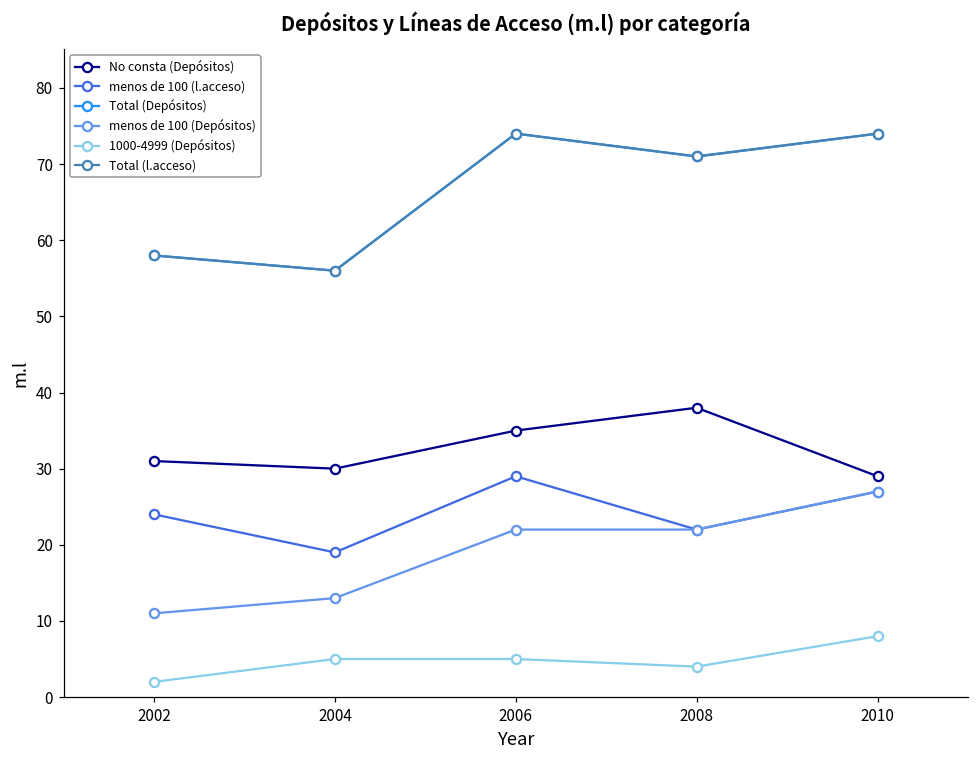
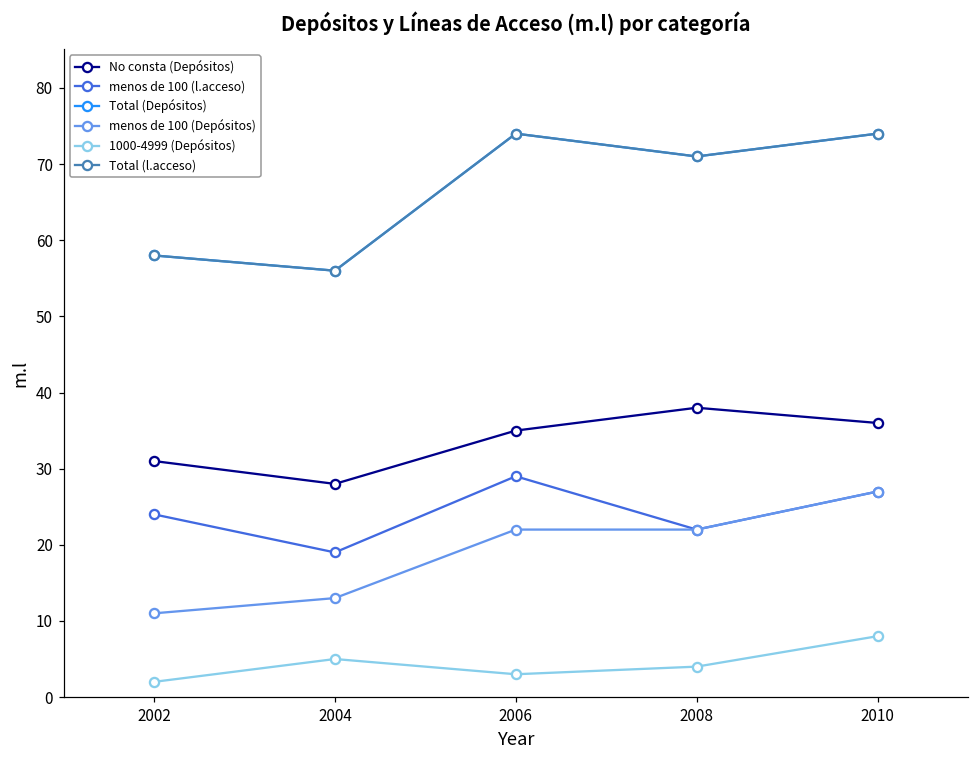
No consta (Depósitos), 2004: 30 -> 28
1000-4999 (Depósitos), 2006: 5 -> 3
No consta (Depósitos), 2010: 29 -> 36
